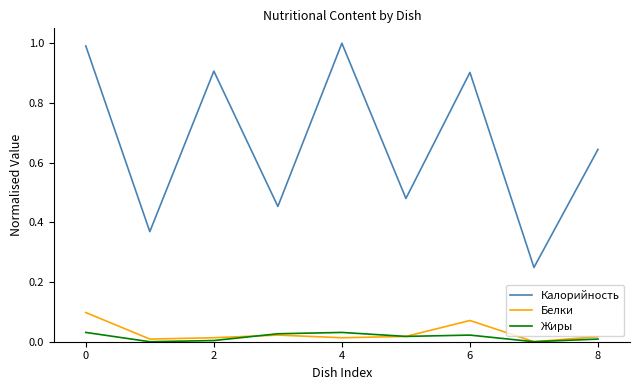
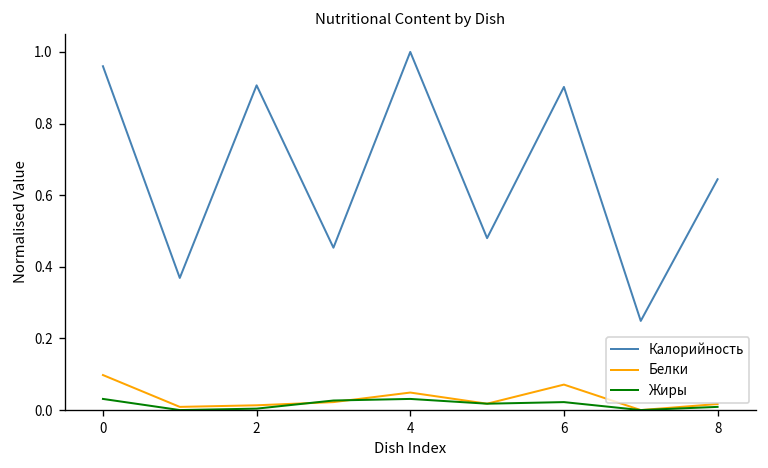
Калорийность, 0: 0.99 -> 0.96
Белки, 4: 0.01 -> 0.05
